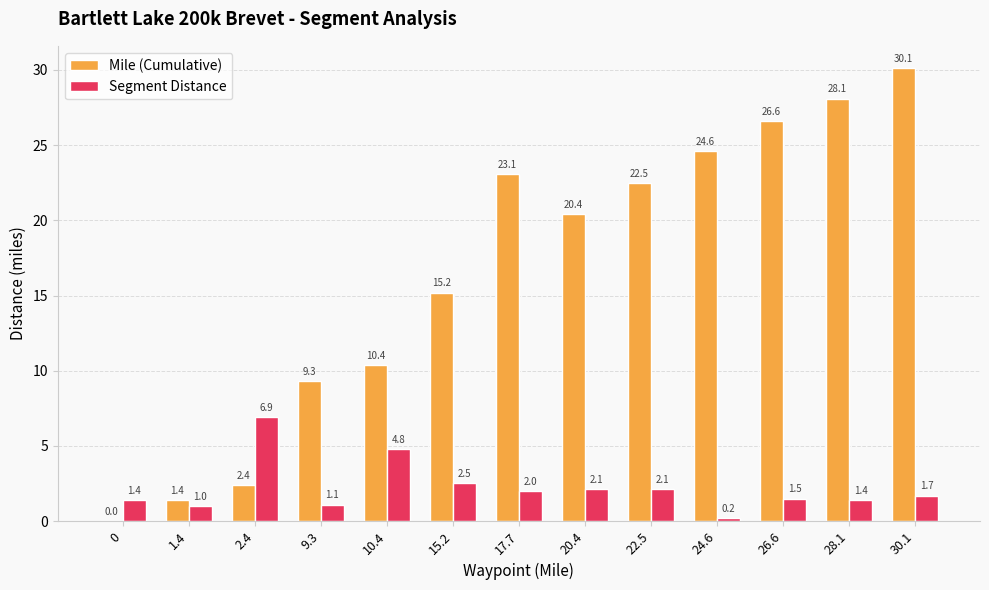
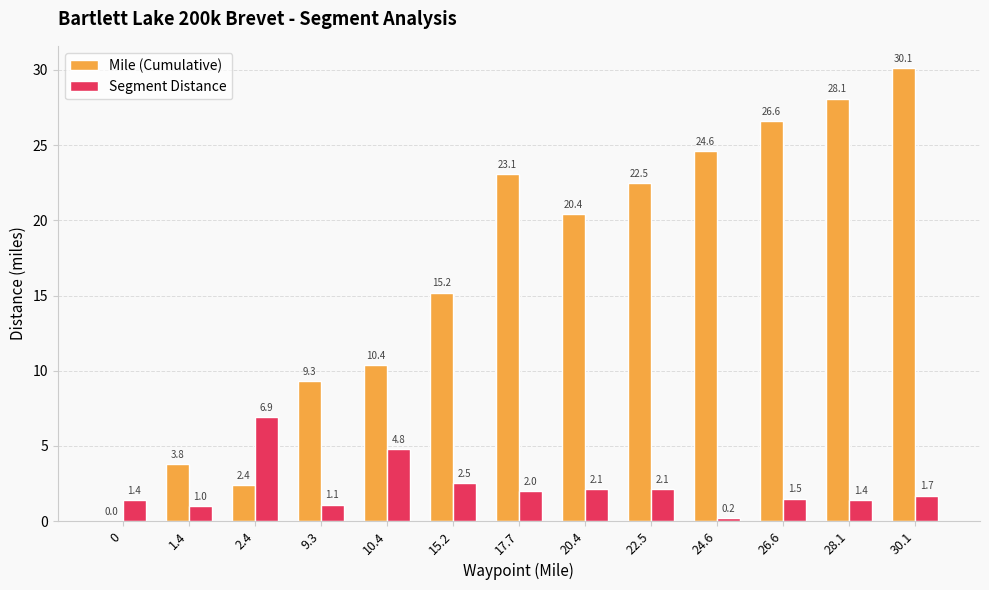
Mile (Cumulative), 1.4: 1.4 -> 3.8
